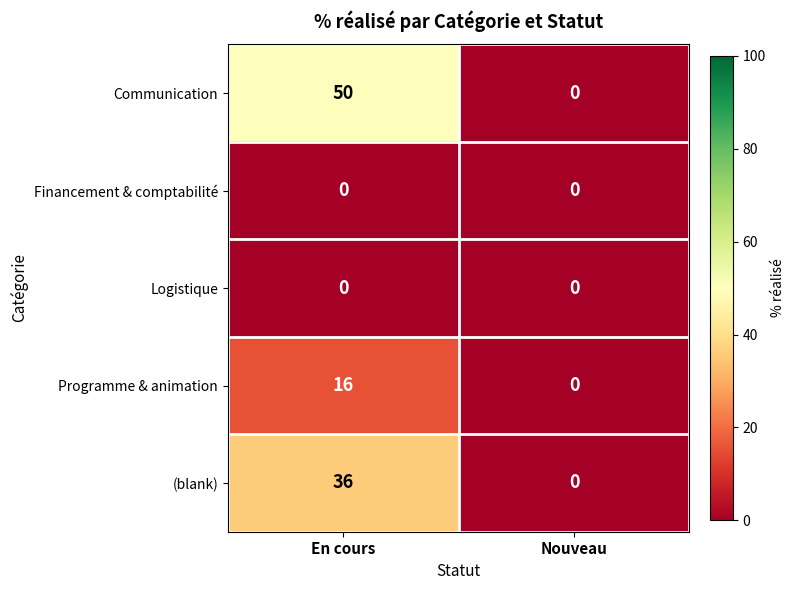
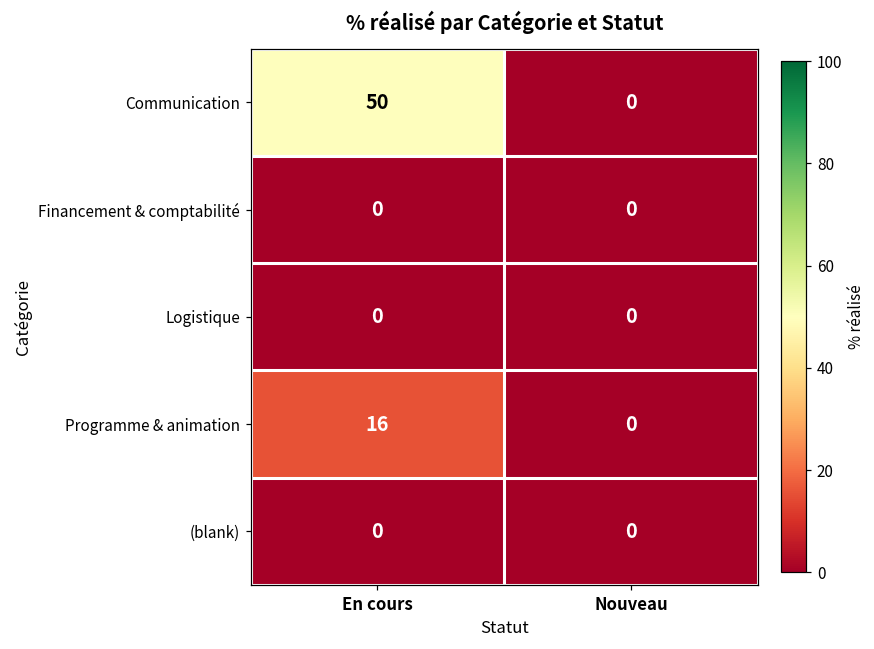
(blank), En cours: 36 -> 0
